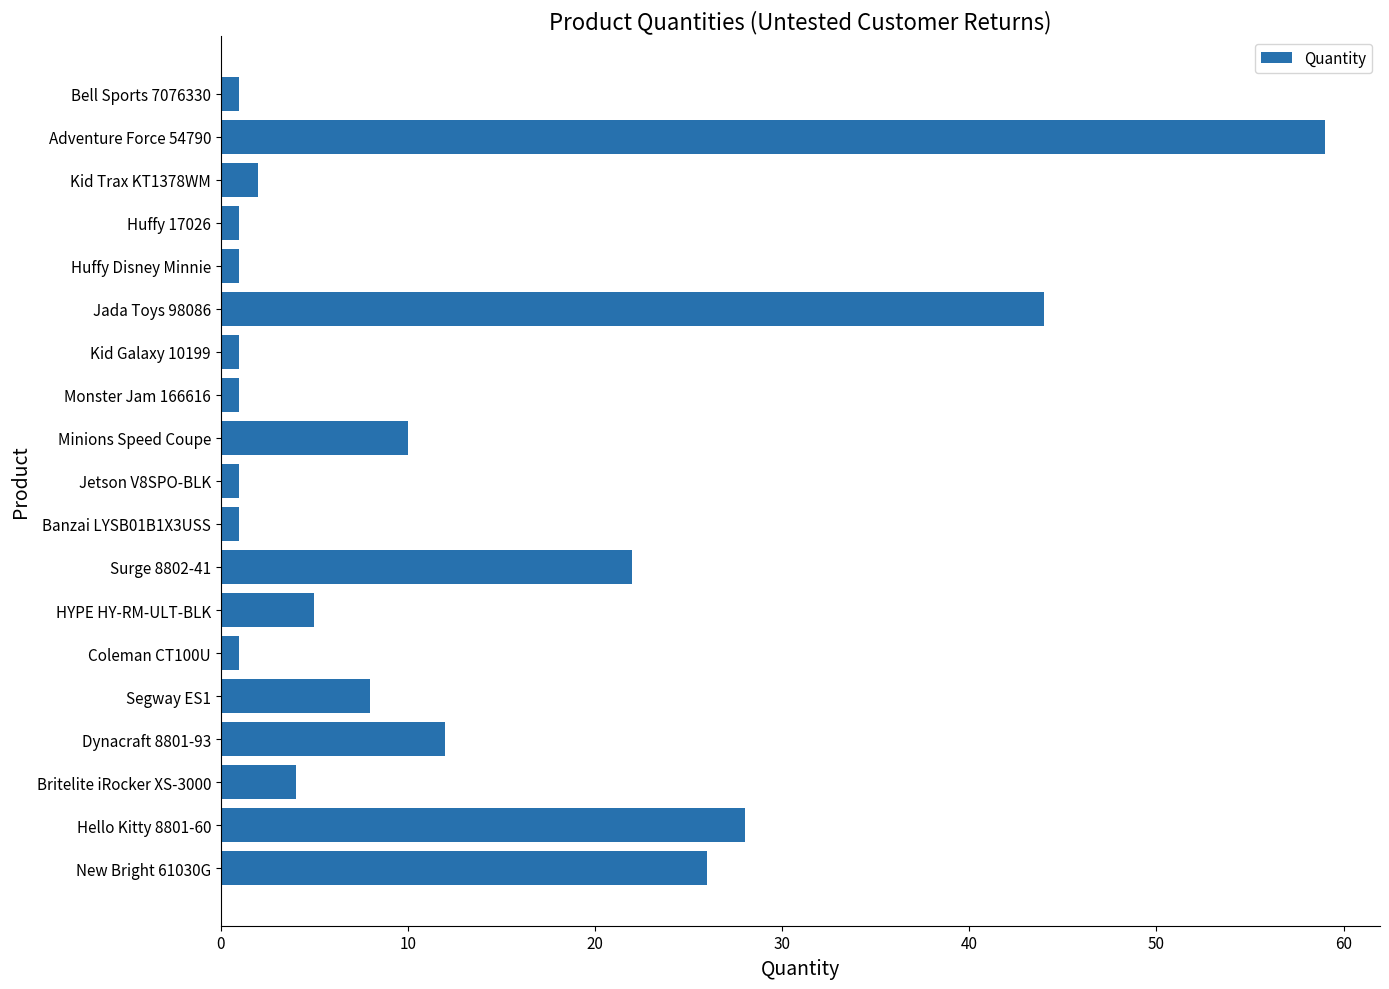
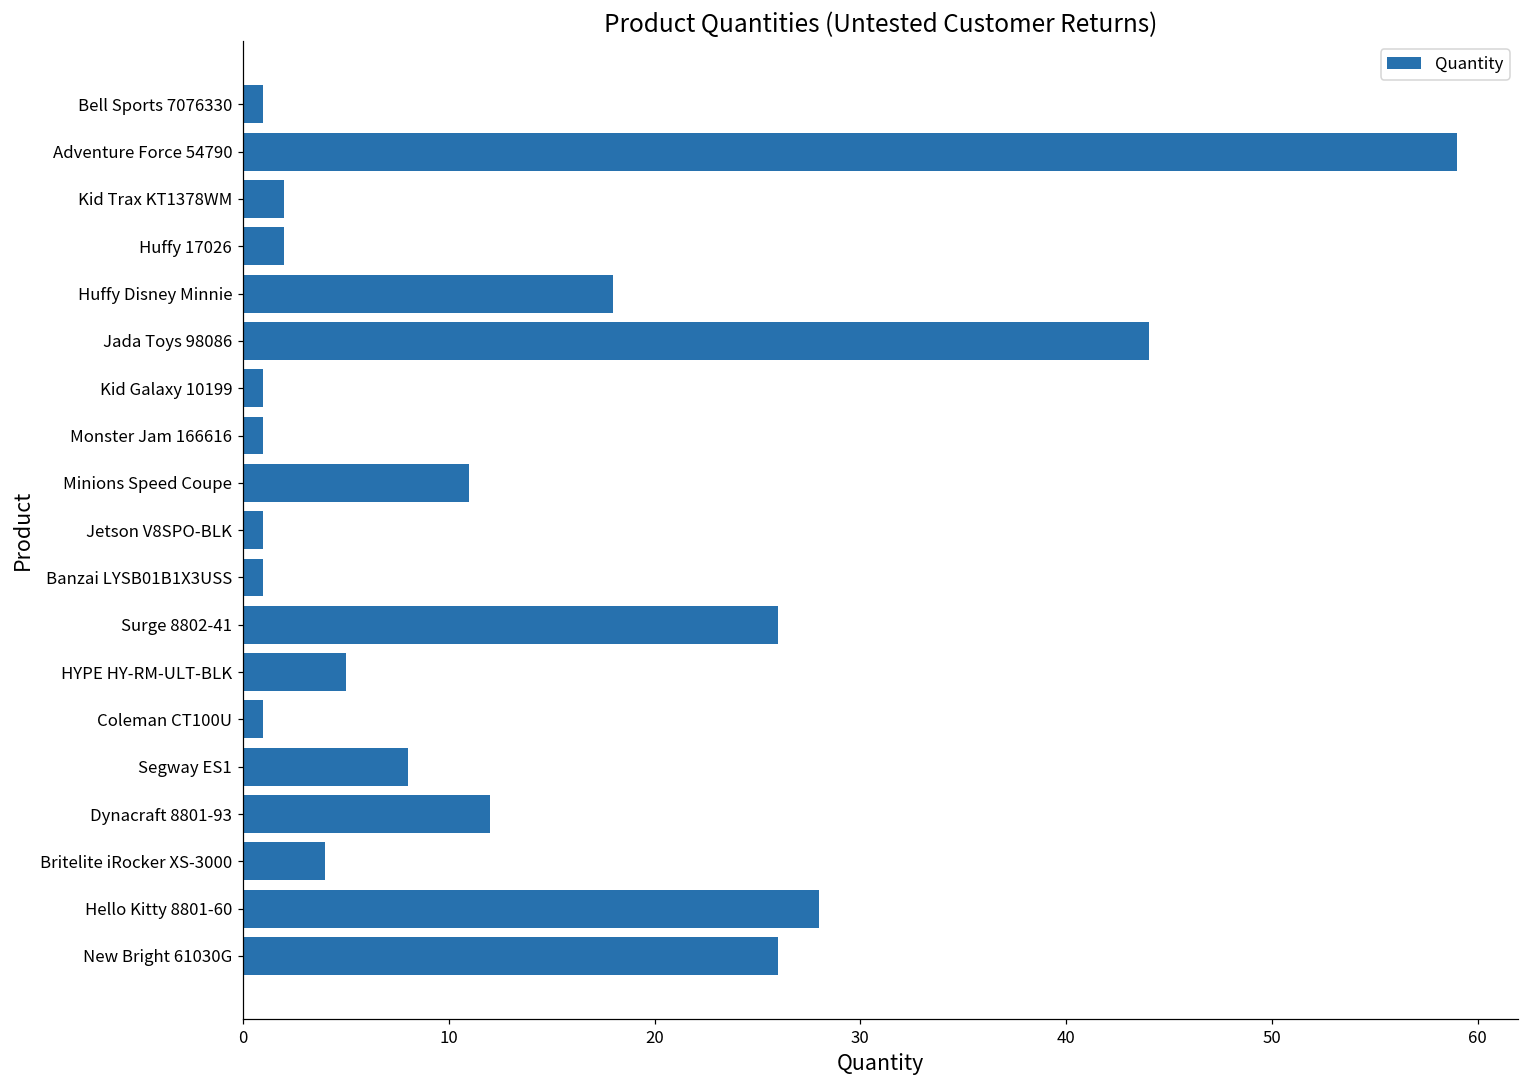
Huffy 17026: 1 -> 2
Huffy Disney Minnie: 1 -> 18
Minions Speed Coupe: 10 -> 11
Surge 8802-41: 22 -> 26
